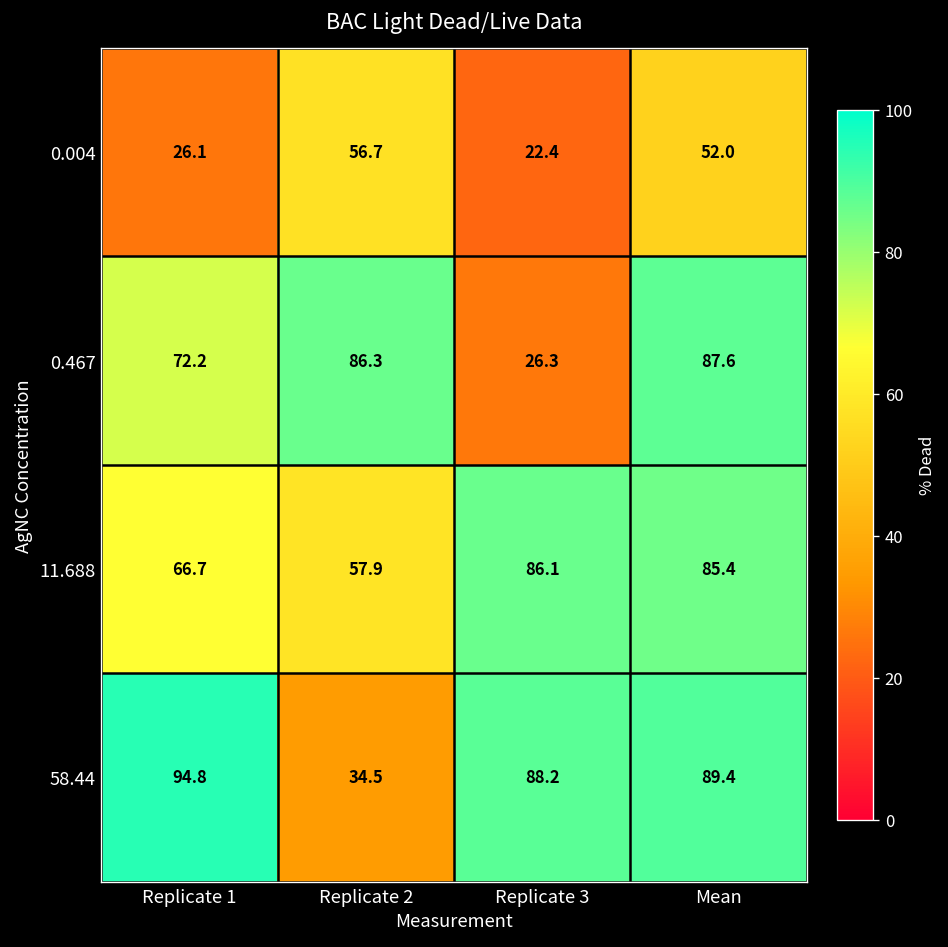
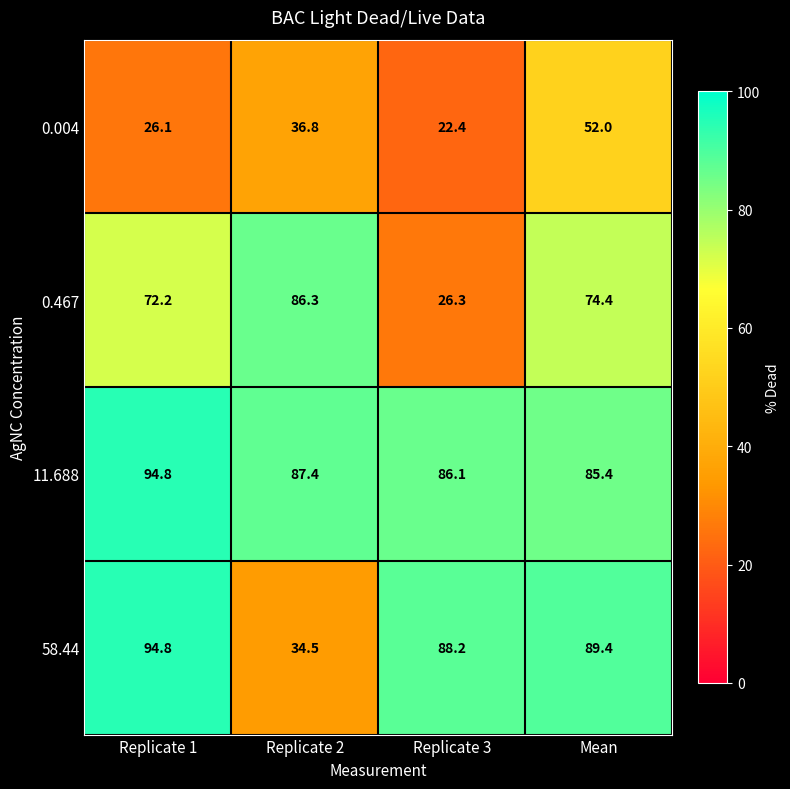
0.004, Replicate 2: 56.7 -> 36.8
0.467, Mean: 87.6 -> 74.4
11.688, Replicate 1: 66.7 -> 94.8
11.688, Replicate 2: 57.9 -> 87.4
